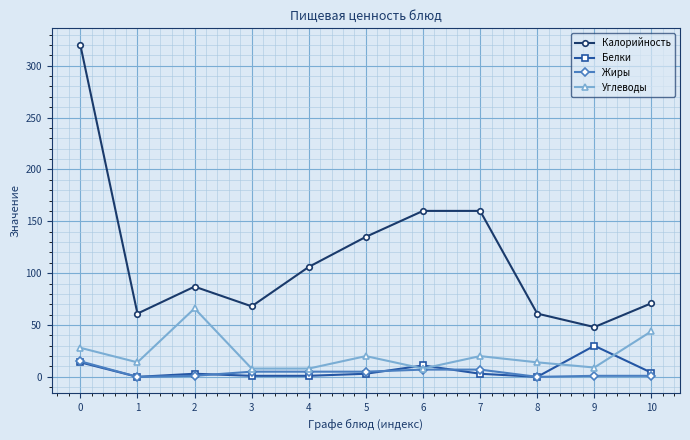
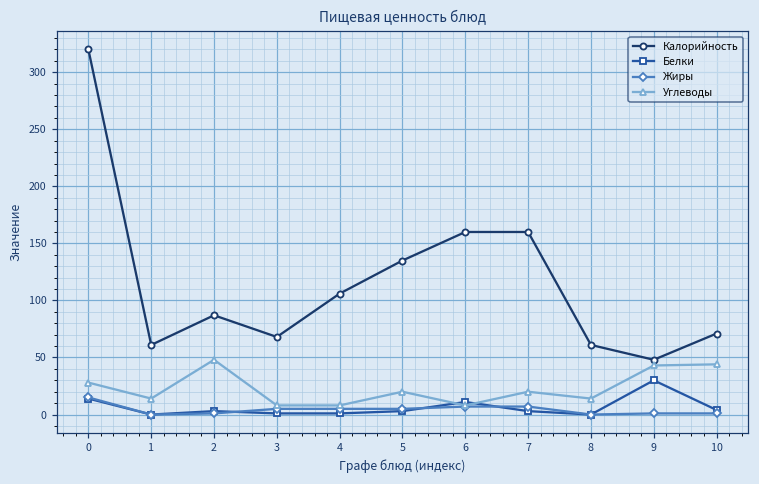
Углеводы, 2: 66 -> 48
Углеводы, 9: 9 -> 43
